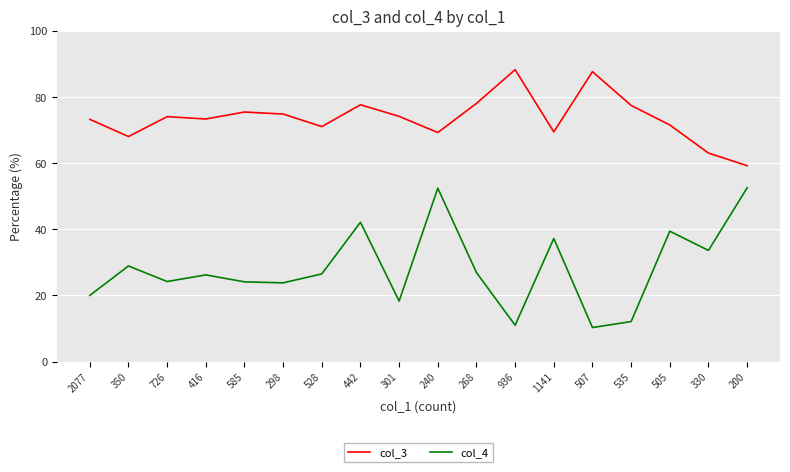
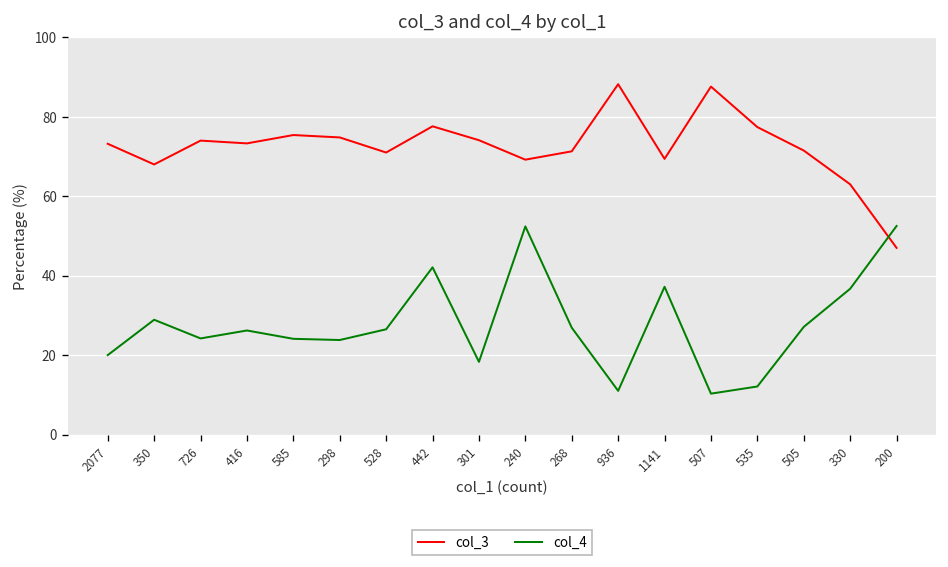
col_3, 268: 78 -> 71
col_4, 505: 39 -> 27
col_4, 330: 34 -> 37
col_3, 200: 59 -> 47
